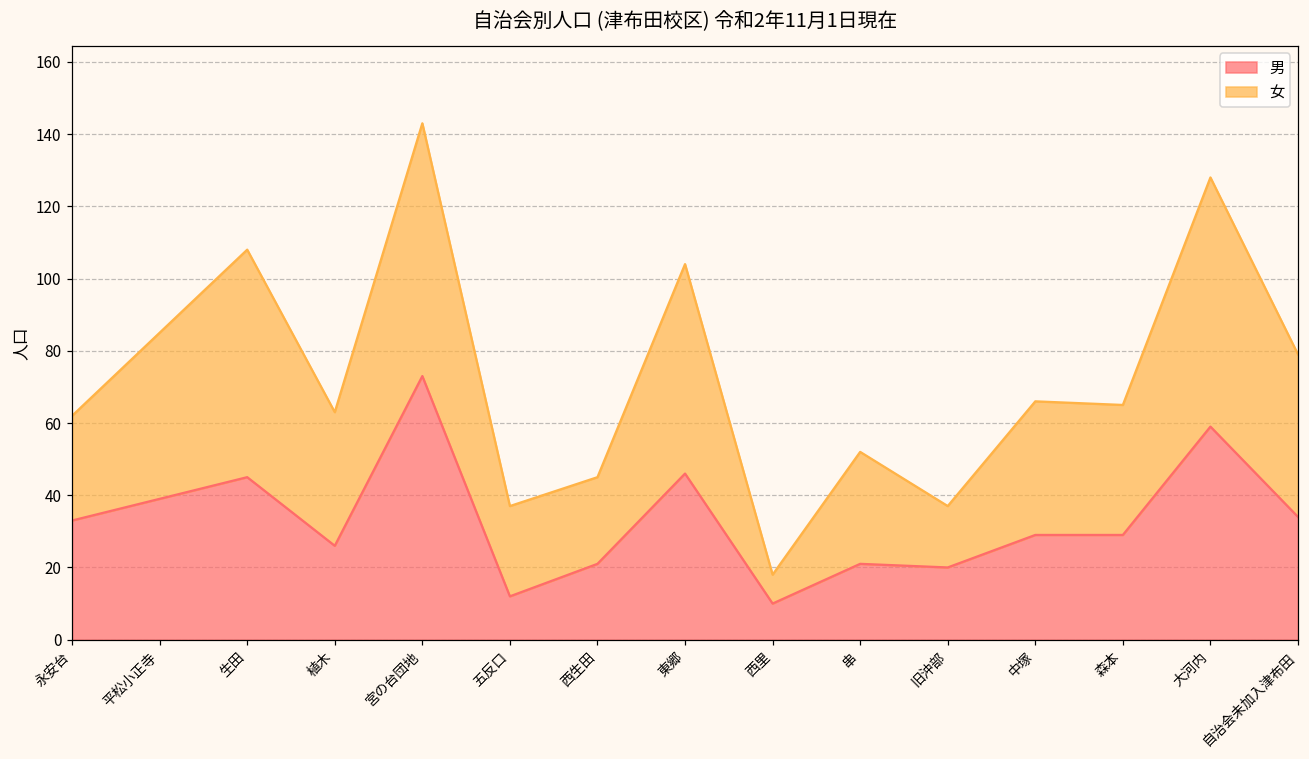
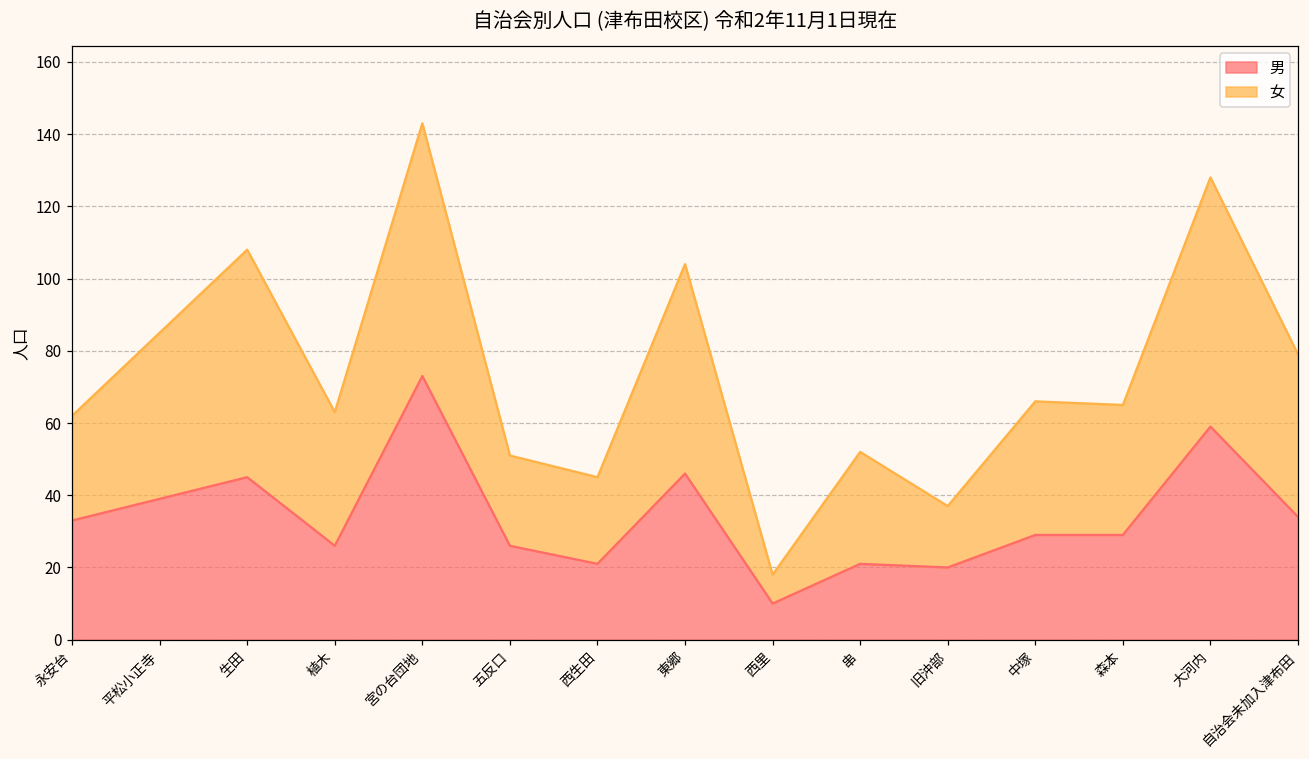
男, 五反口: 12 -> 26
